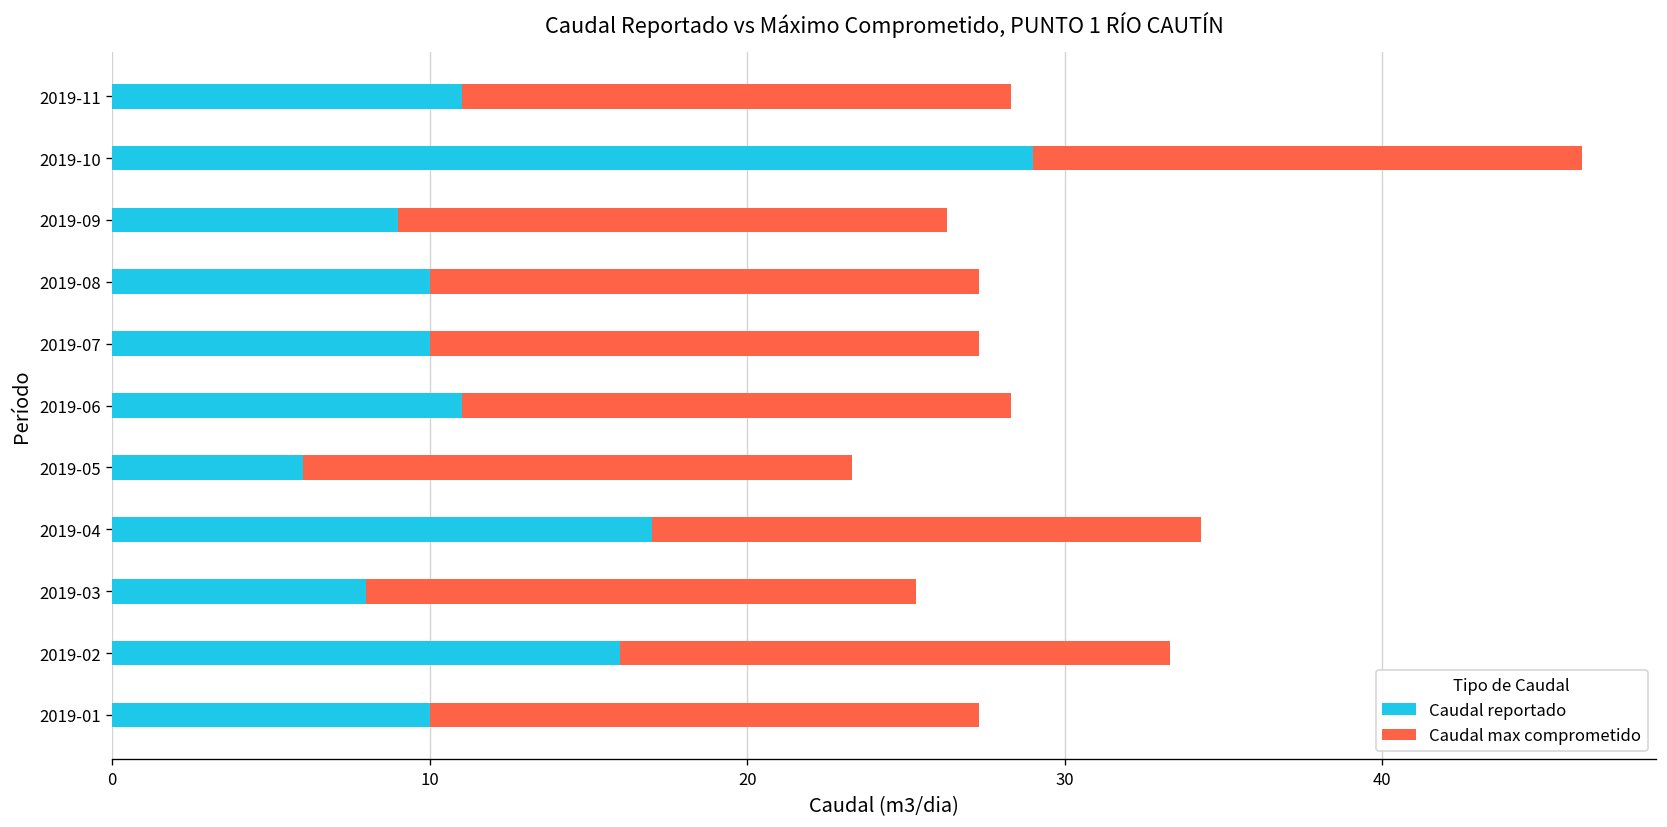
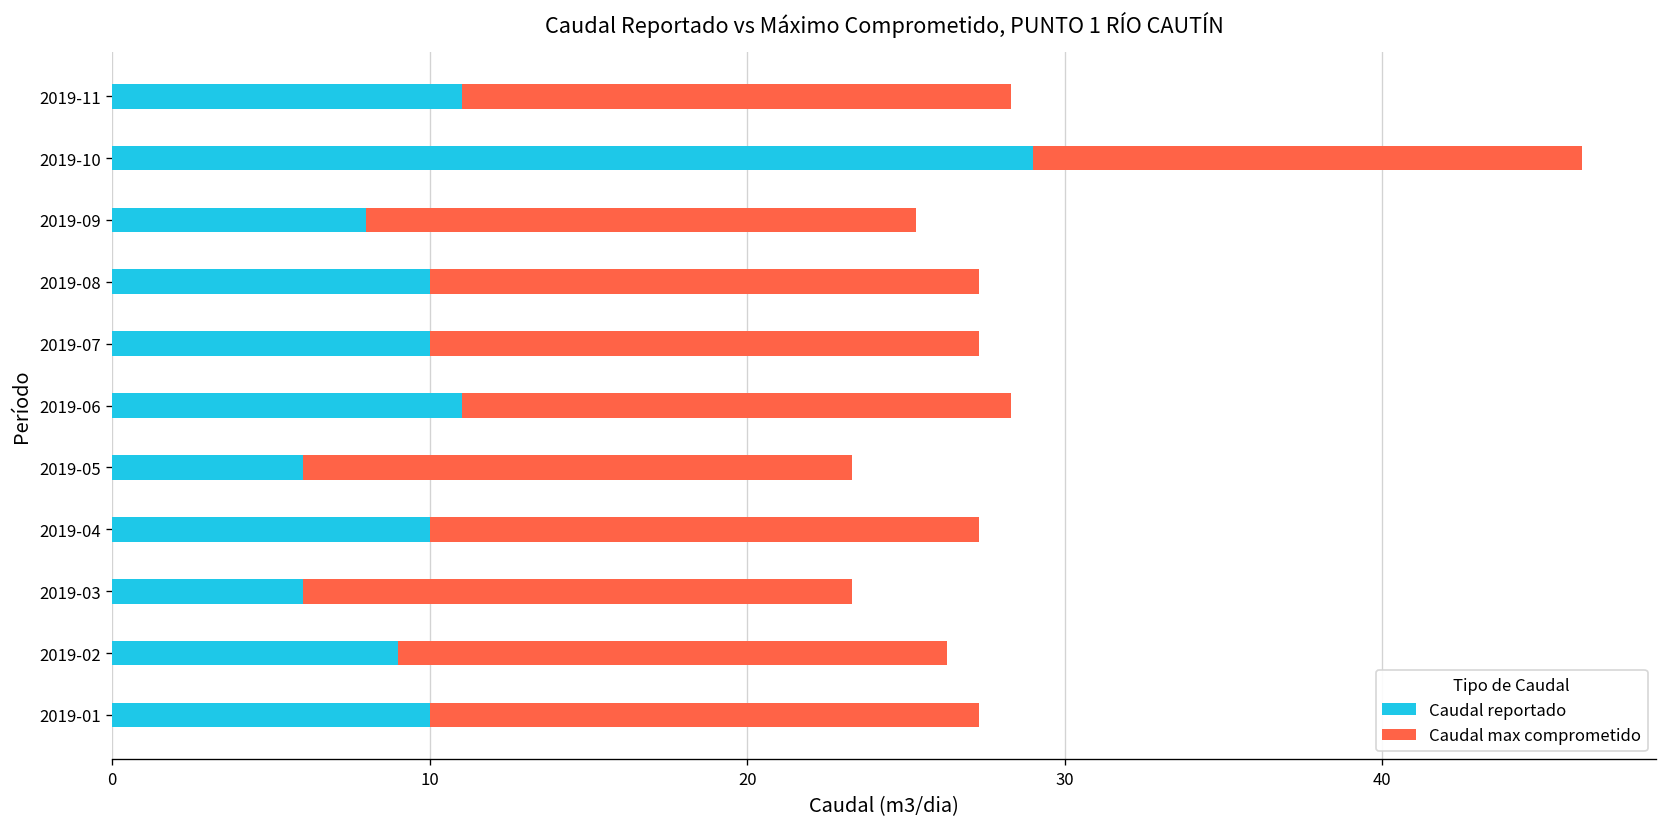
Caudal reportado, 2019-09: 9 -> 8
Caudal reportado, 2019-04: 17 -> 10
Caudal reportado, 2019-03: 8 -> 6
Caudal reportado, 2019-02: 16 -> 9
